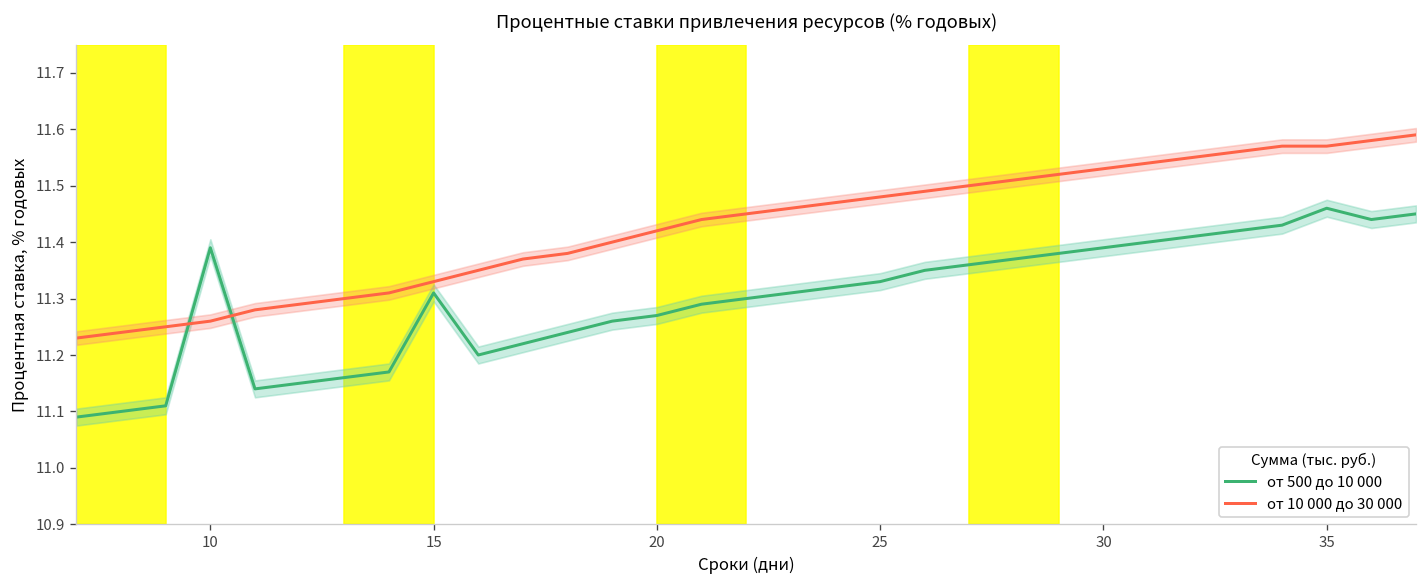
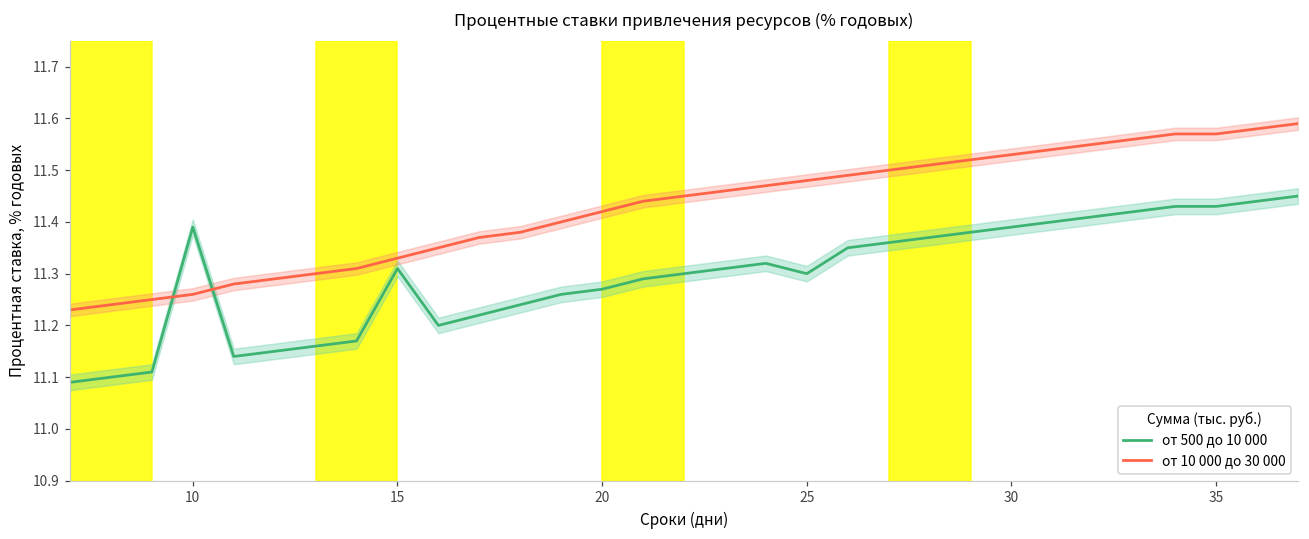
от 500 до 10 000, 25: 11.33 -> 11.30
от 500 до 10 000, 35: 11.46 -> 11.43
